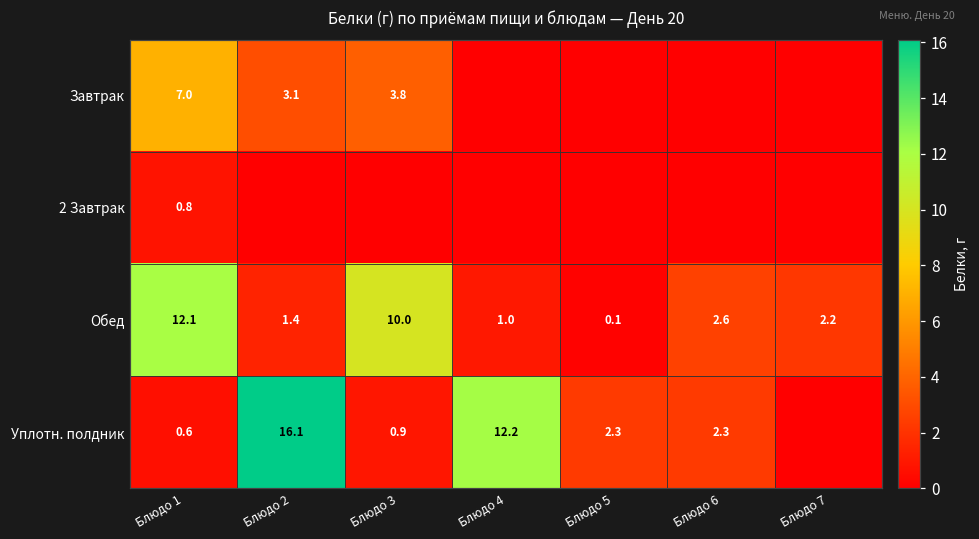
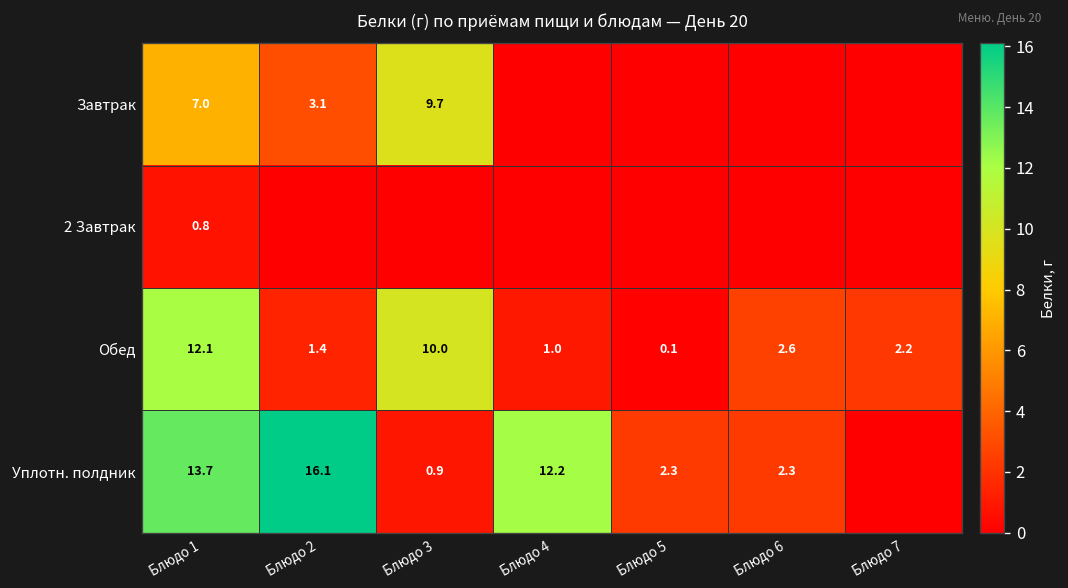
Завтрак, Блюдо 3: 3.8 -> 9.7
Уплотн. полдник, Блюдо 1: 0.6 -> 13.7
